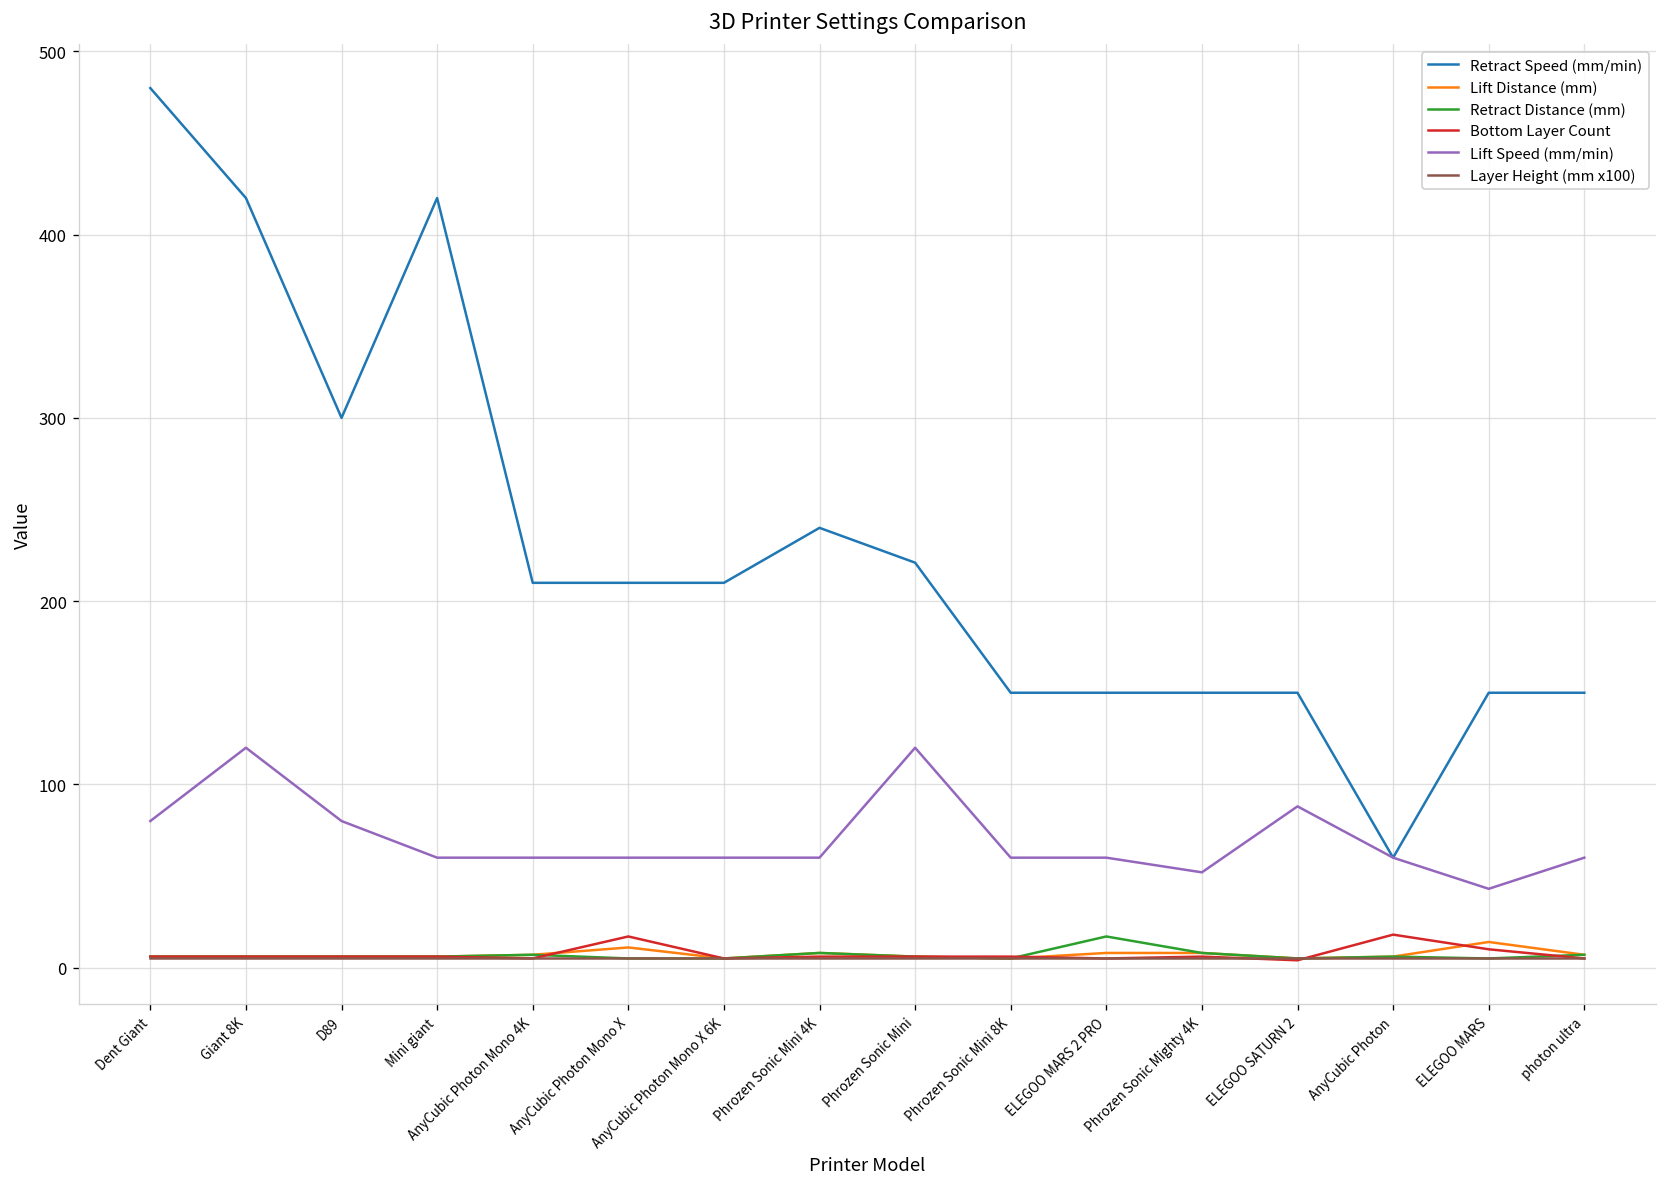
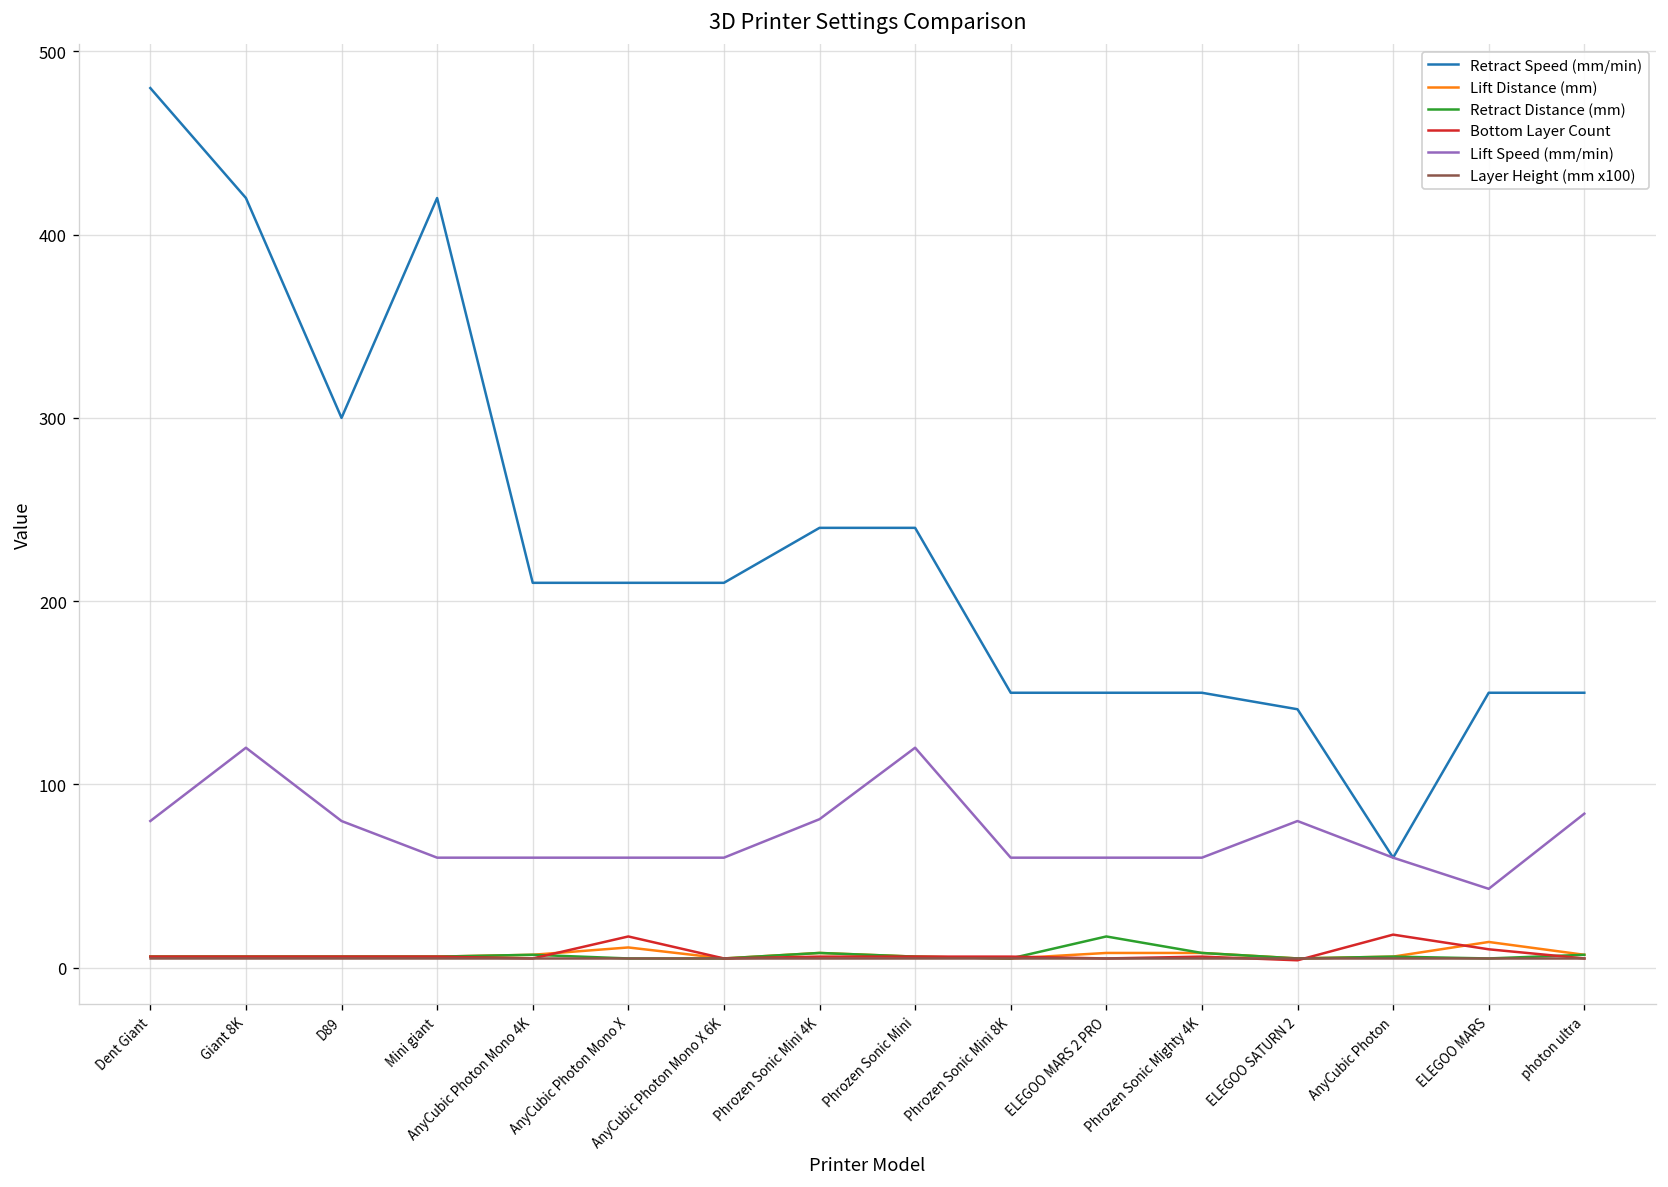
Lift Speed (mm/min), Phrozen Sonic Mini 4K: 60 -> 81
Retract Speed (mm/min), Phrozen Sonic Mini: 221 -> 240
Lift Speed (mm/min), Phrozen Sonic Mighty 4K: 52 -> 60
Retract Speed (mm/min), ELEGOO SATURN 2: 150 -> 141
Lift Speed (mm/min), ELEGOO SATURN 2: 88 -> 80
Lift Speed (mm/min), photon ultra: 60 -> 84
